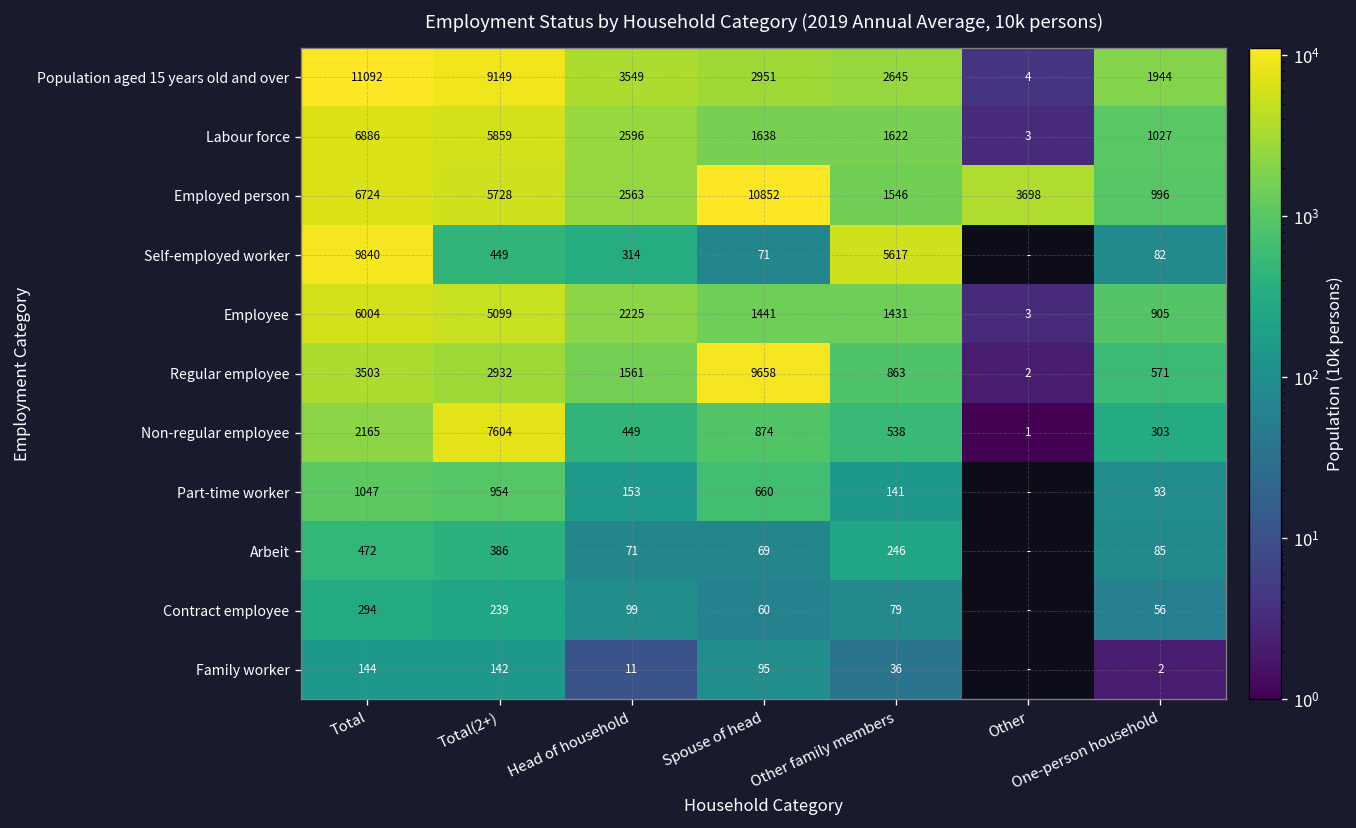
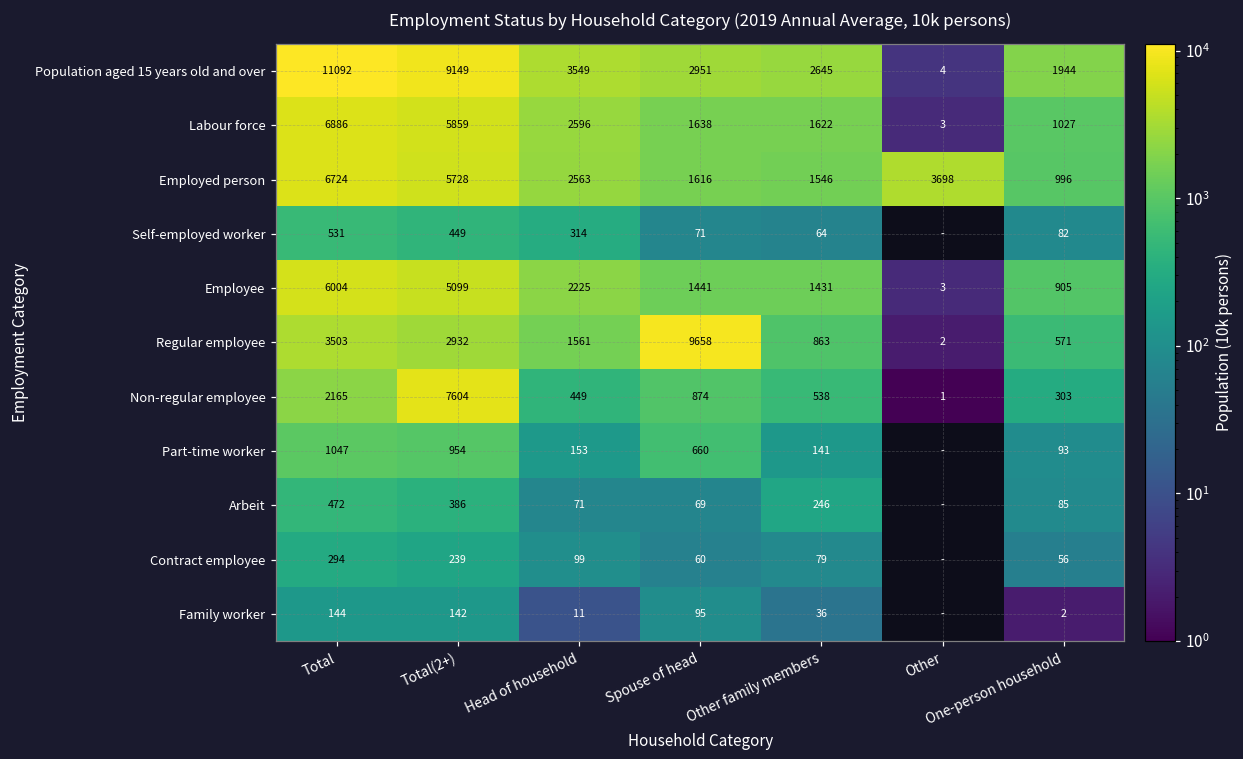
Employed person, Spouse of head: 10852 -> 1616
Self-employed worker, Total: 9840 -> 531
Self-employed worker, Other family members: 5617 -> 64
